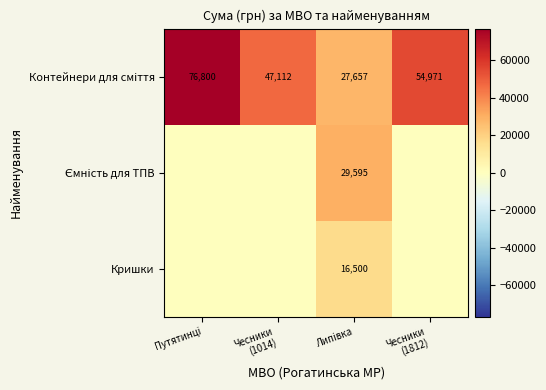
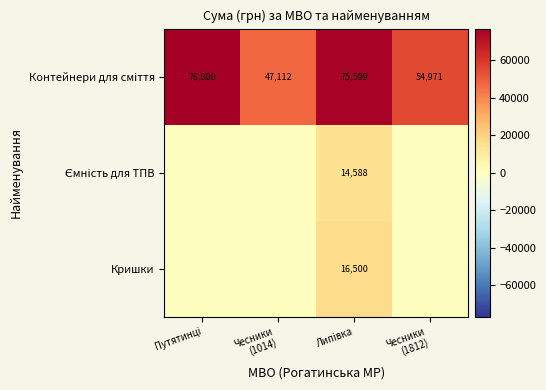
Контейнери для сміття, Липівка: 27,657 -> 75,599
Ємність для ТПВ, Липівка: 29,595 -> 14,588
